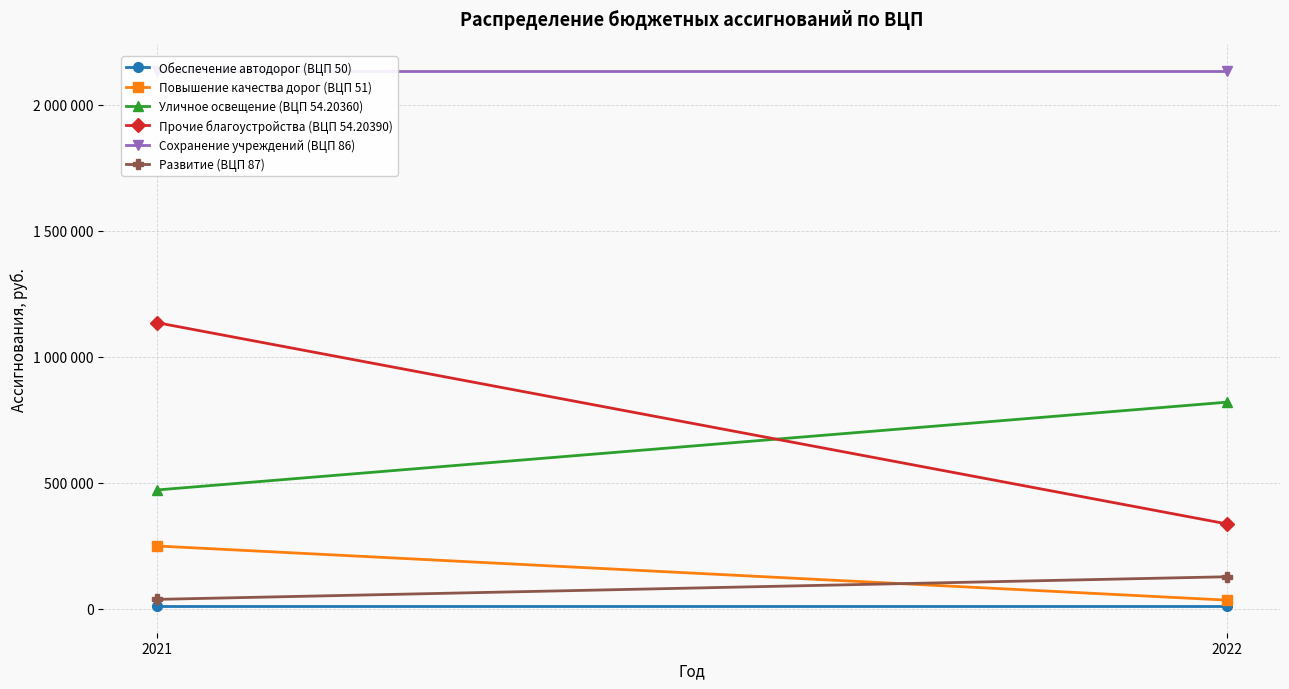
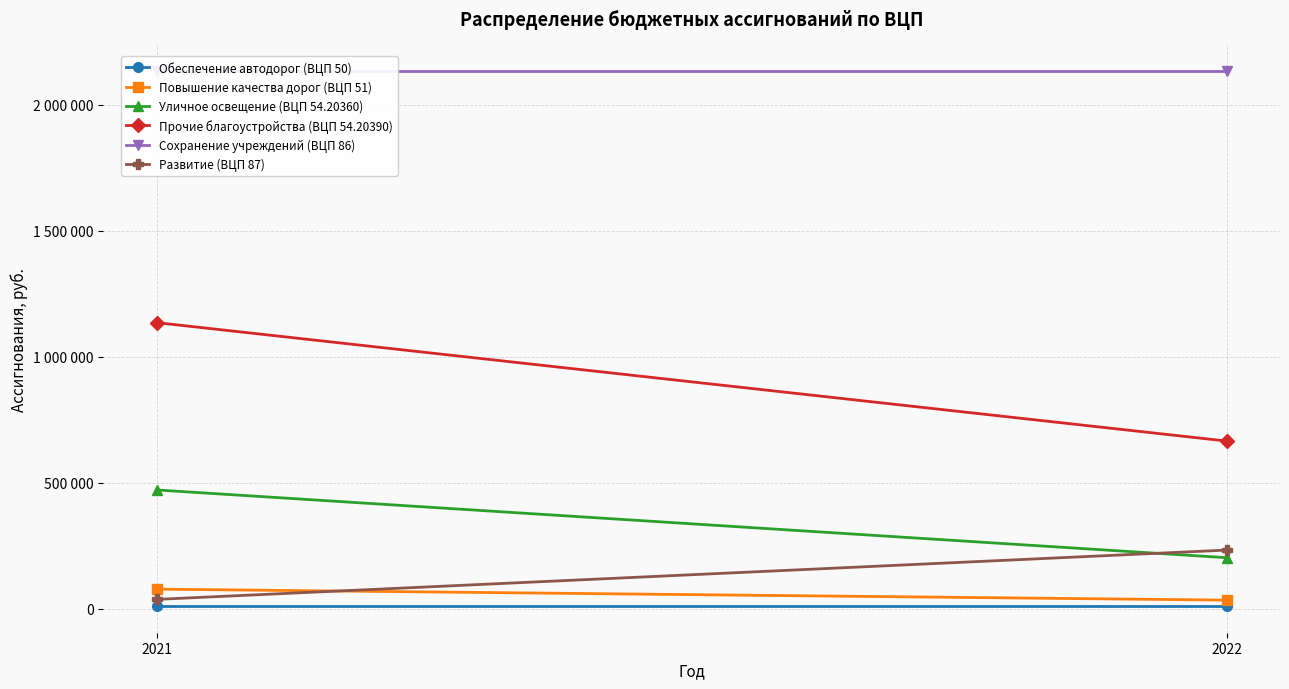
Повышение качества дорог (ВЦП 51), 2021: 250000 -> 80000
Уличное освещение (ВЦП 54.20360), 2022: 820000 -> 200000
Прочие благоустройства (ВЦП 54.20390), 2022: 340000 -> 660000
Развитие (ВЦП 87), 2022: 130000 -> 230000
